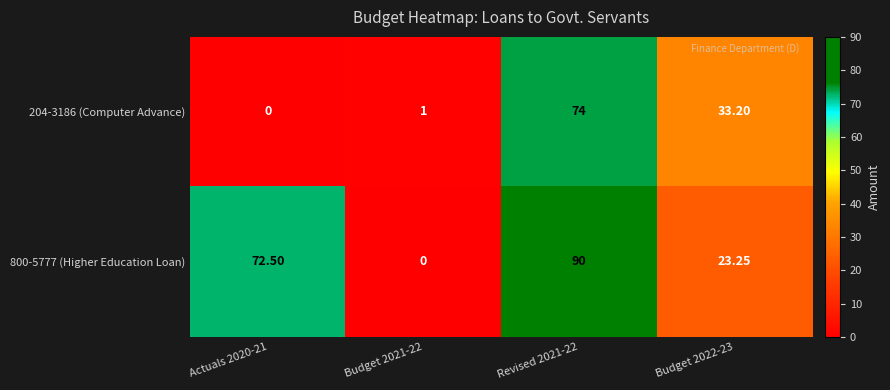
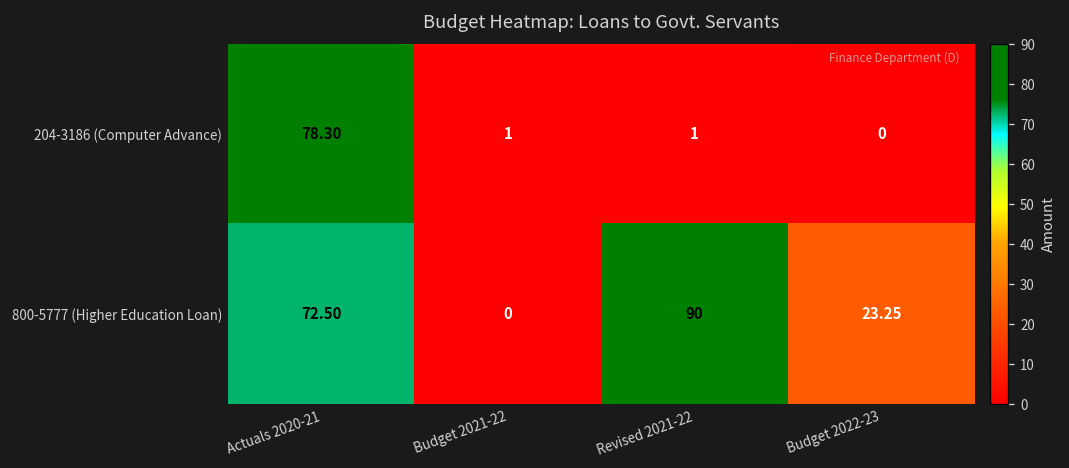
204-3186 (Computer Advance), Actuals 2020-21: 0 -> 78.30
204-3186 (Computer Advance), Revised 2021-22: 74 -> 1
204-3186 (Computer Advance), Budget 2022-23: 33.20 -> 0
